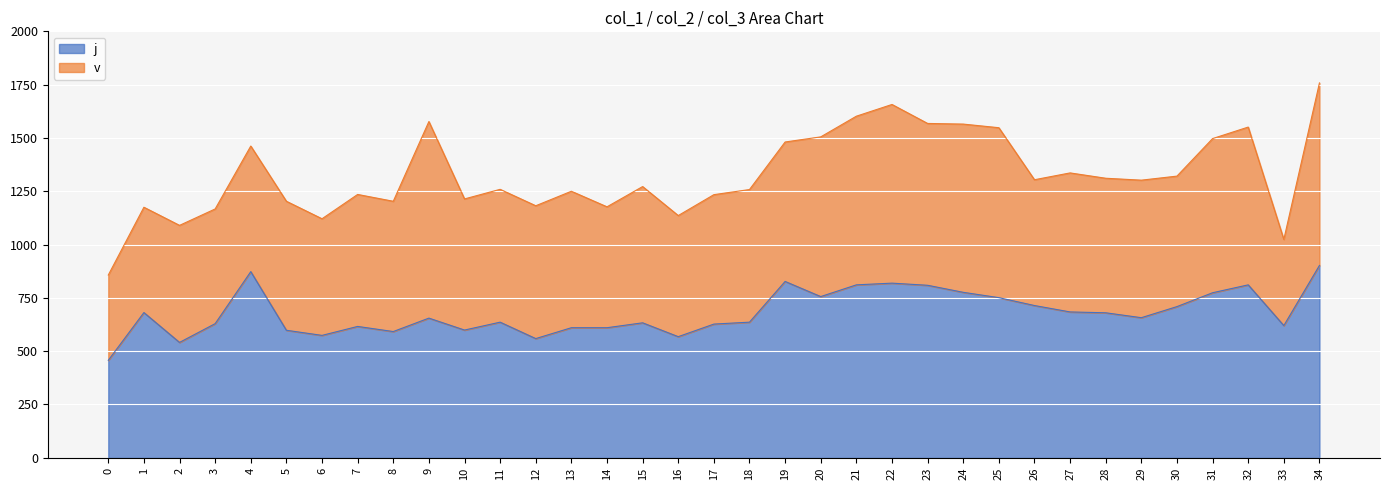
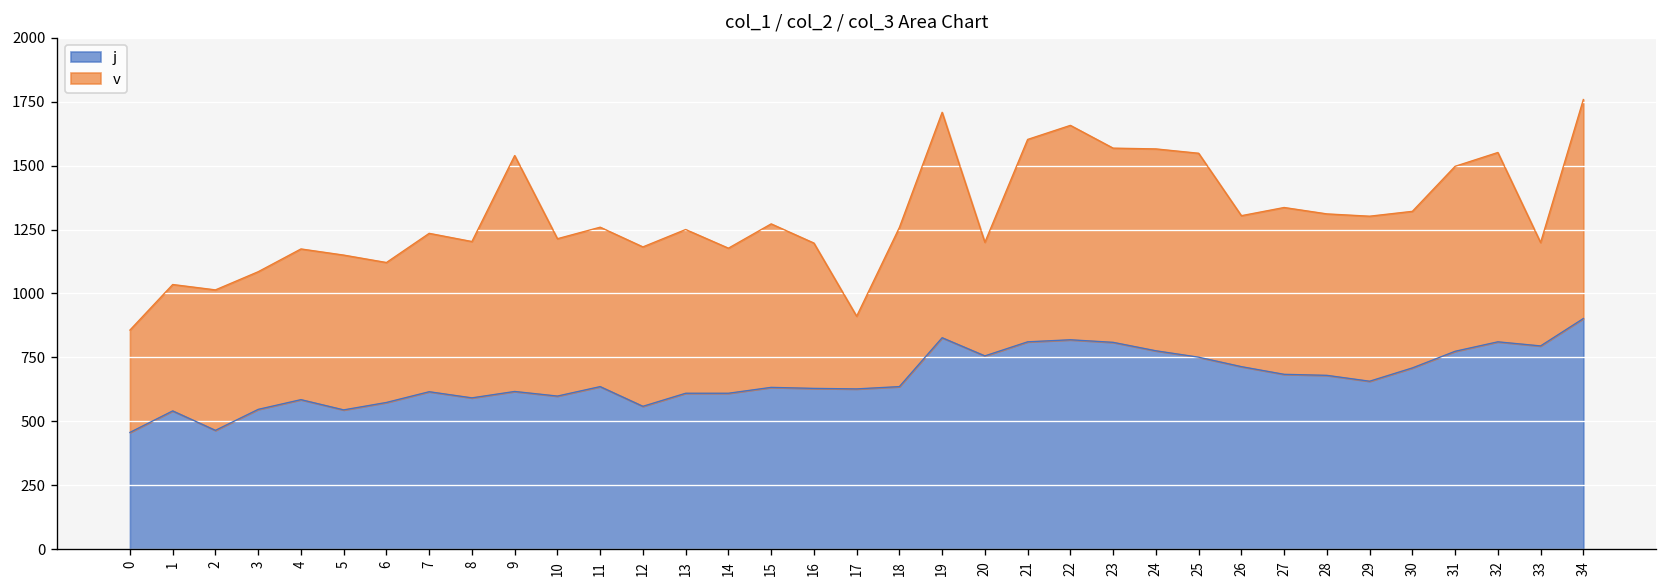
j, 1: 680 -> 540
j, 2: 540 -> 470
j, 3: 630 -> 550
j, 4: 870 -> 590
j, 5: 600 -> 550
j, 9: 660 -> 620
j, 16: 570 -> 630
v, 17: 610 -> 280
v, 19: 650 -> 880
v, 20: 750 -> 440
j, 33: 620 -> 800
